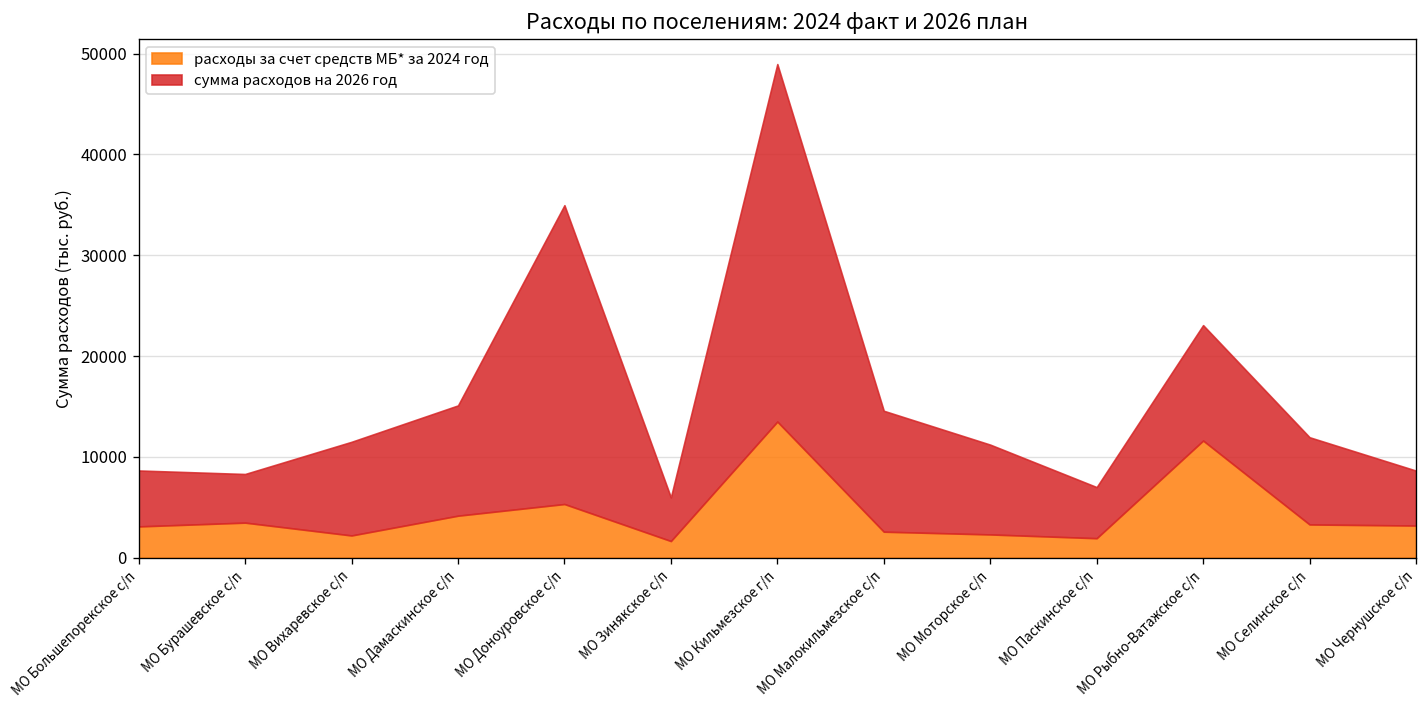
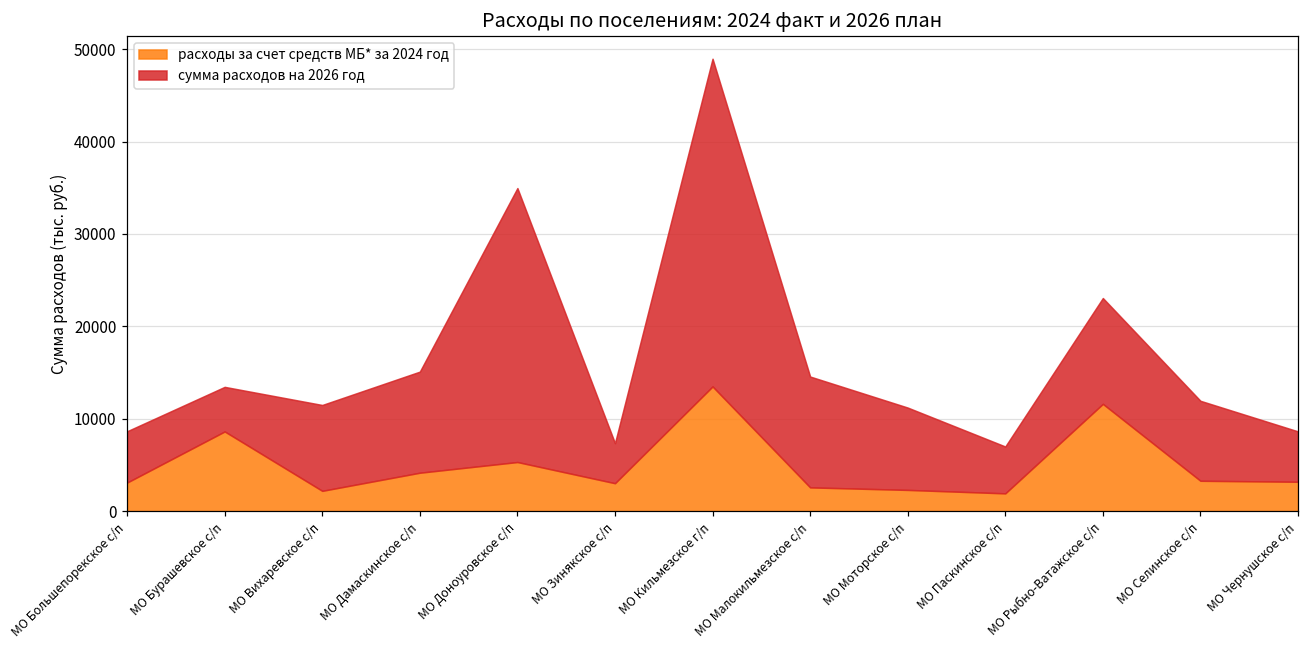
расходы за счет средств МБ* за 2024 год, МО Бурашевское с/п: 3000 -> 9000
расходы за счет средств МБ* за 2024 год, МО Зинякское с/п: 2000 -> 3000
